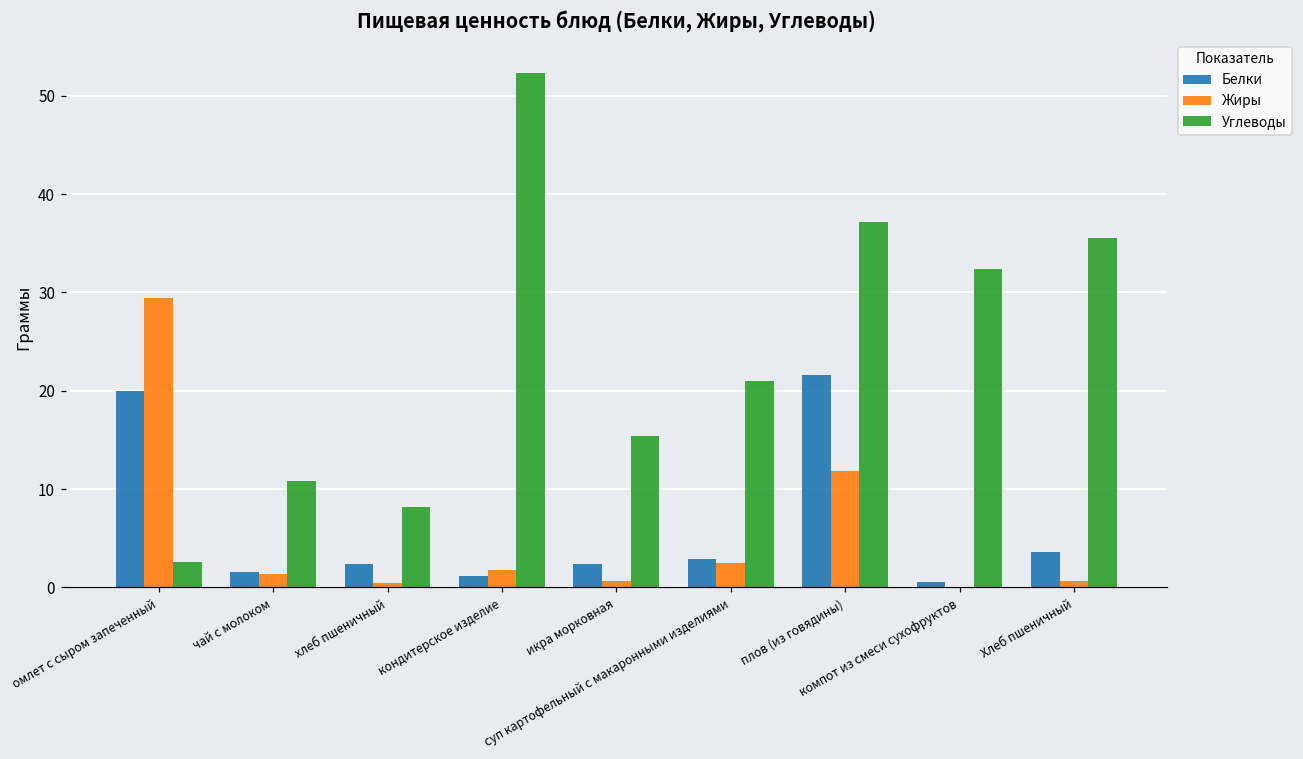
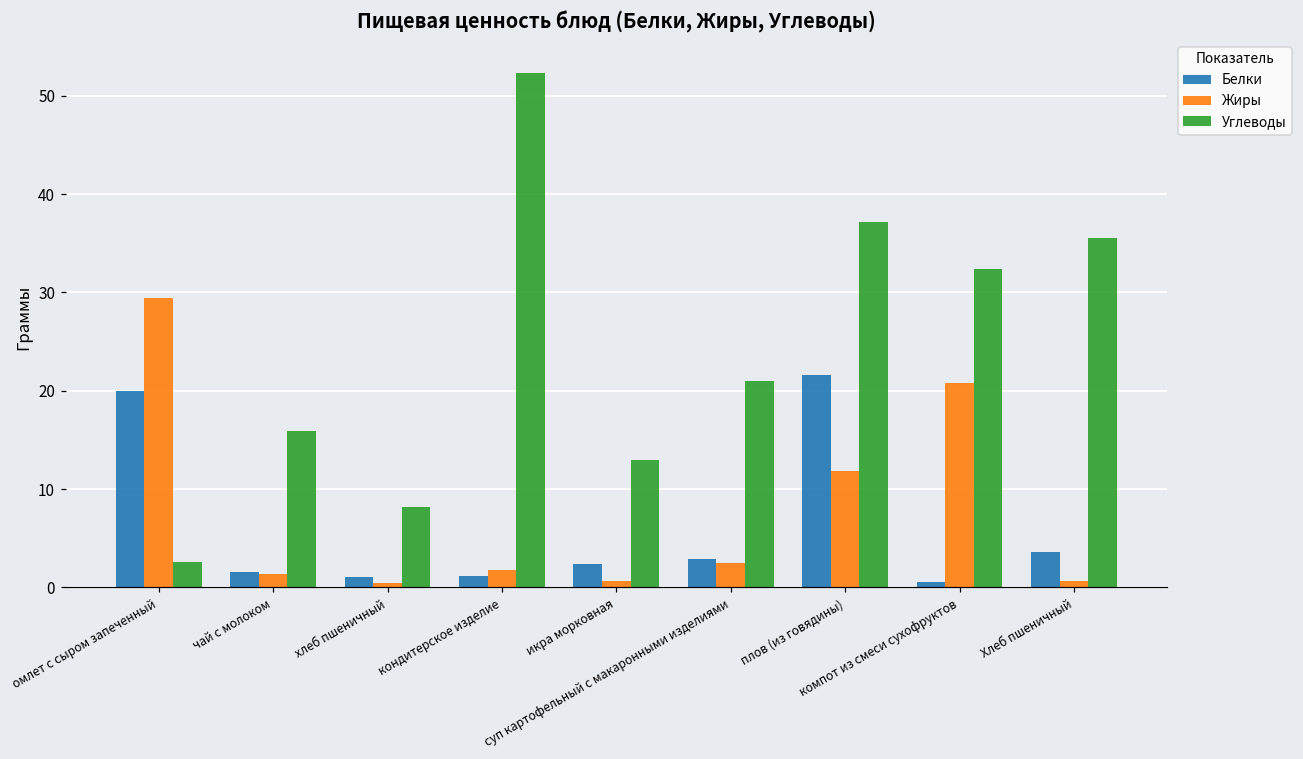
Углеводы, чай с молоком: 11 -> 16
Белки, хлеб пшеничный: 2 -> 1
Углеводы, икра морковная: 15 -> 13
Жиры, компот из смеси сухофруктов: 0 -> 21
